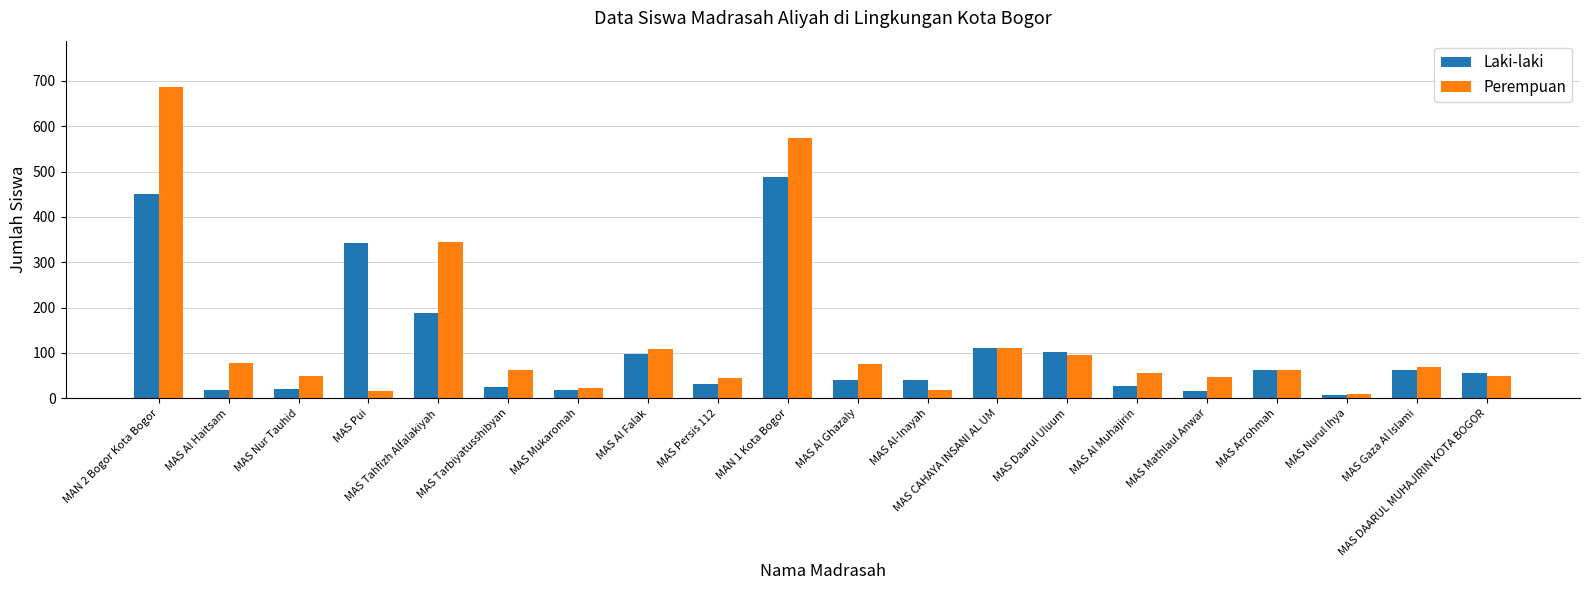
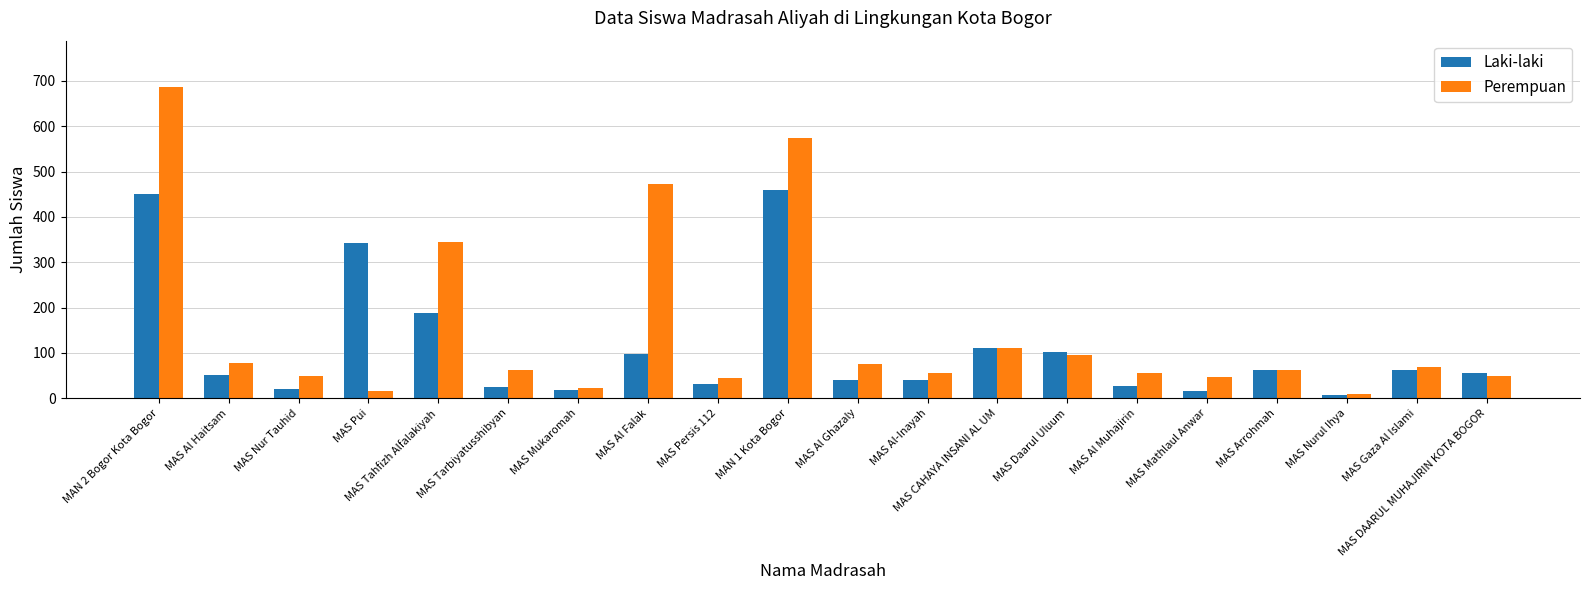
Laki-laki, MAS Al Haitsam: 20 -> 50
Perempuan, MAS Al Falak: 110 -> 470
Laki-laki, MAN 1 Kota Bogor: 490 -> 460
Perempuan, MAS Al-Inayah: 20 -> 60
